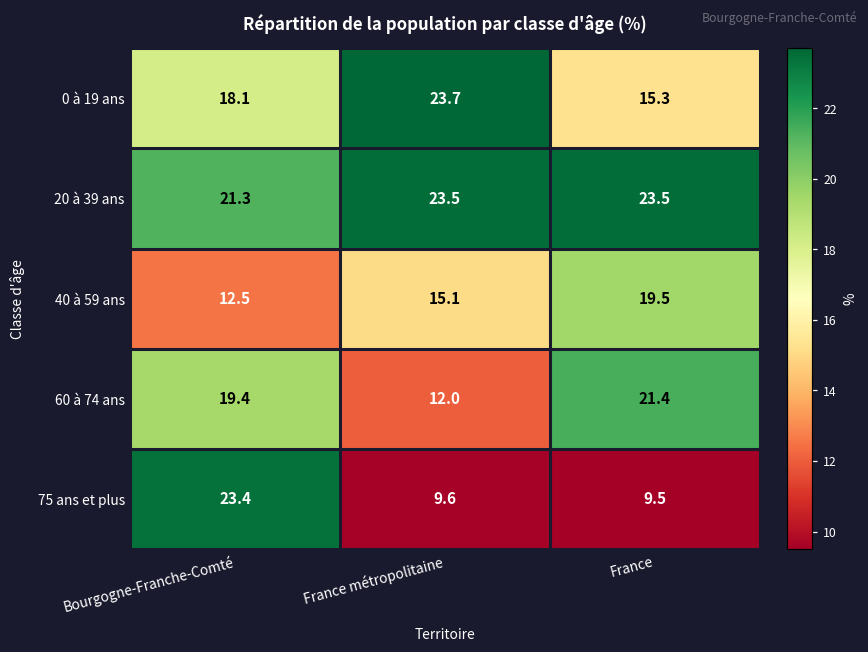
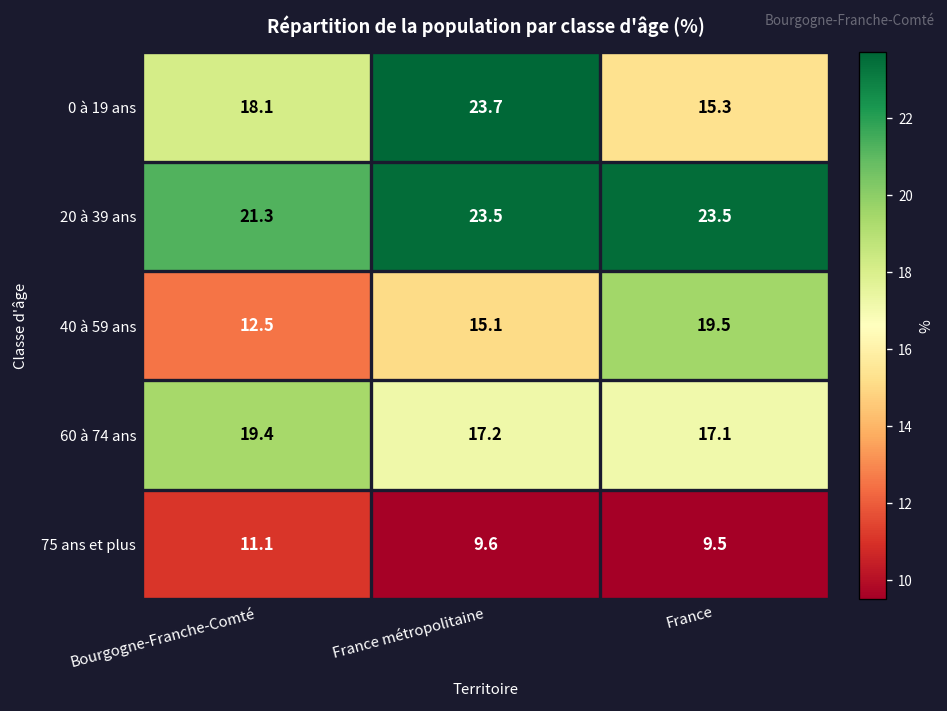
60 à 74 ans, France métropolitaine: 12.0 -> 17.2
60 à 74 ans, France: 21.4 -> 17.1
75 ans et plus, Bourgogne-Franche-Comté: 23.4 -> 11.1
